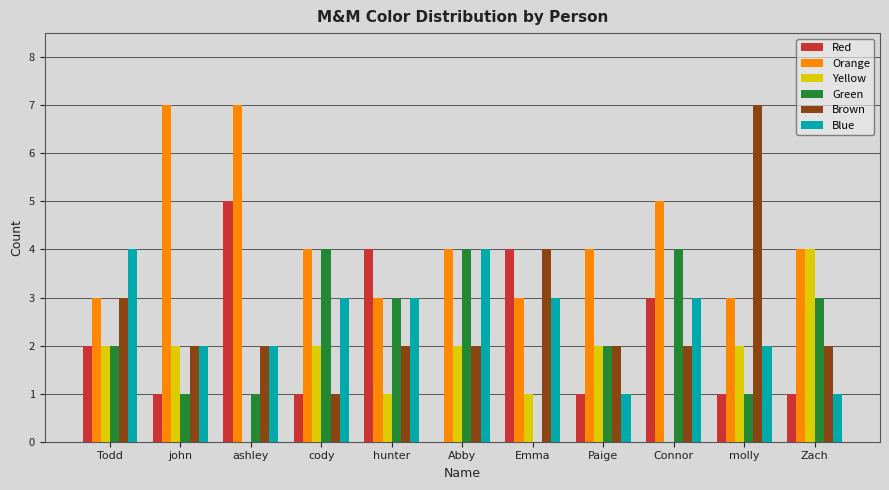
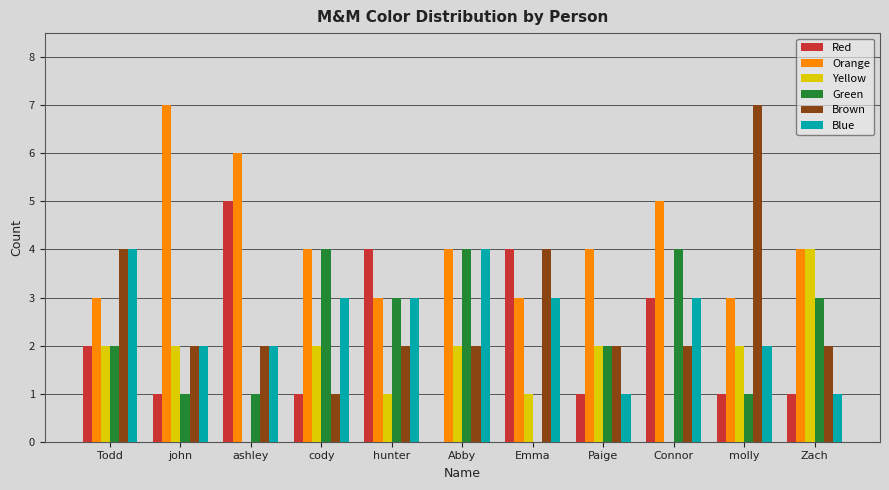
Brown, Todd: 3 -> 4
Orange, ashley: 7 -> 6
